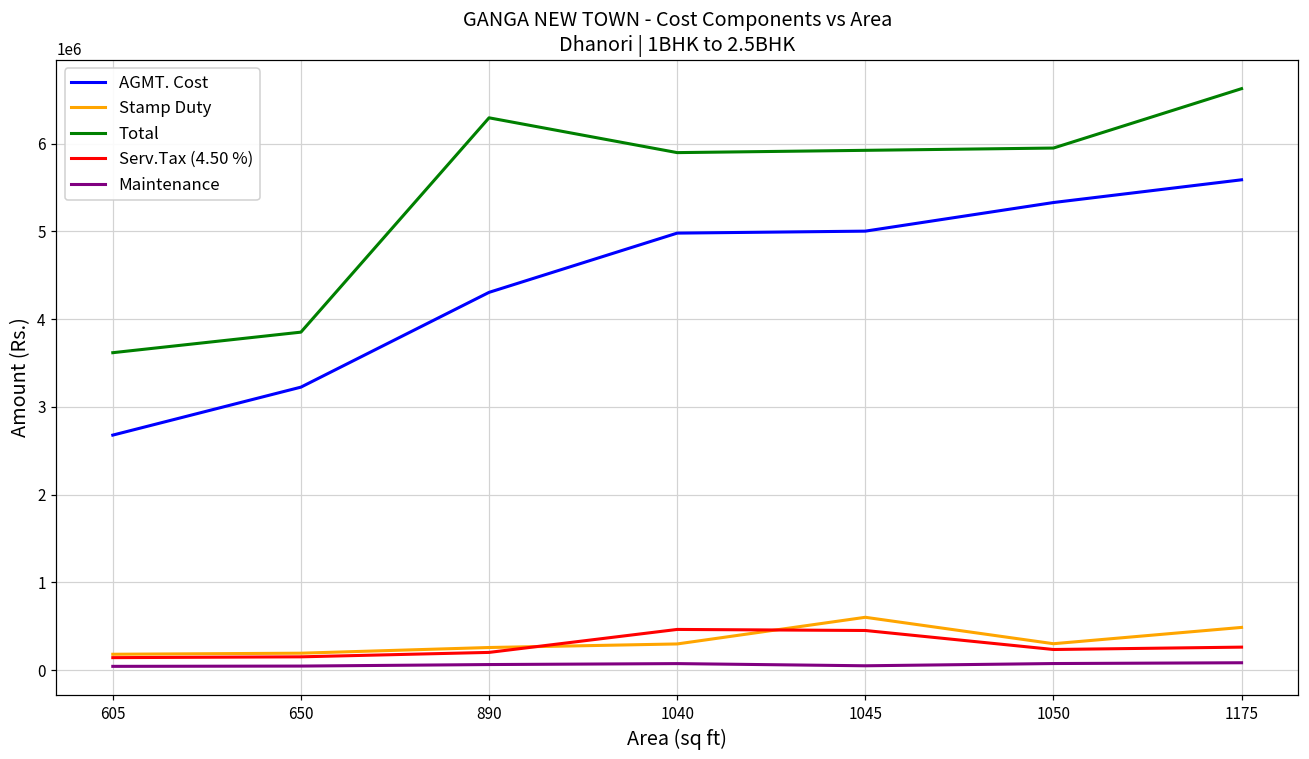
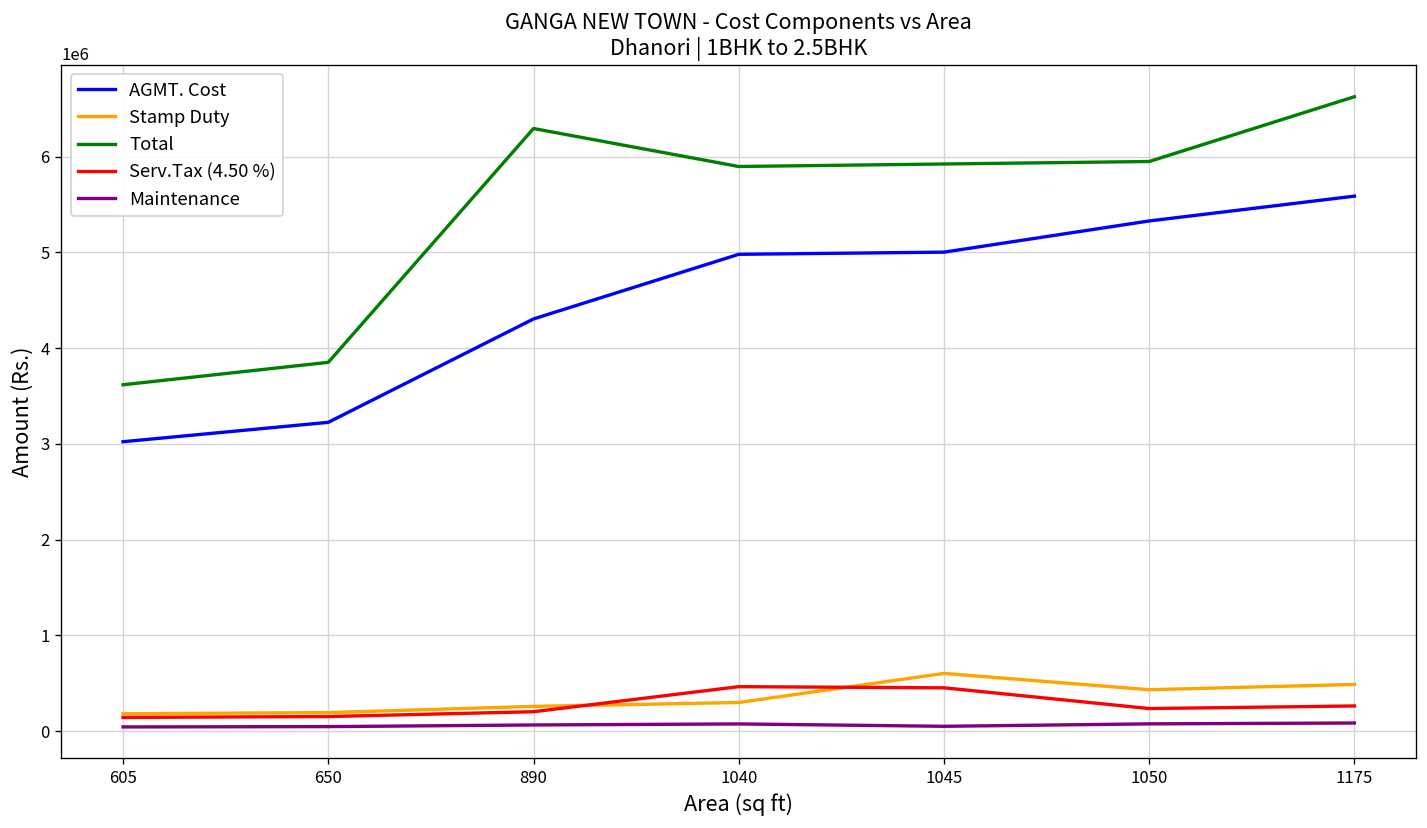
AGMT. Cost, 605: 2700000 -> 3000000
Stamp Duty, 1050: 300000 -> 400000
